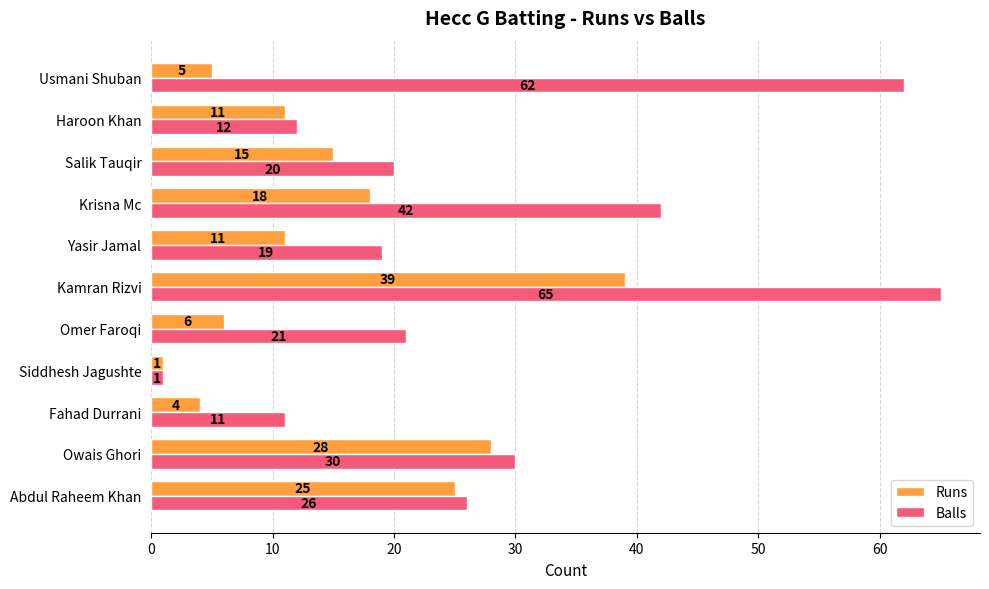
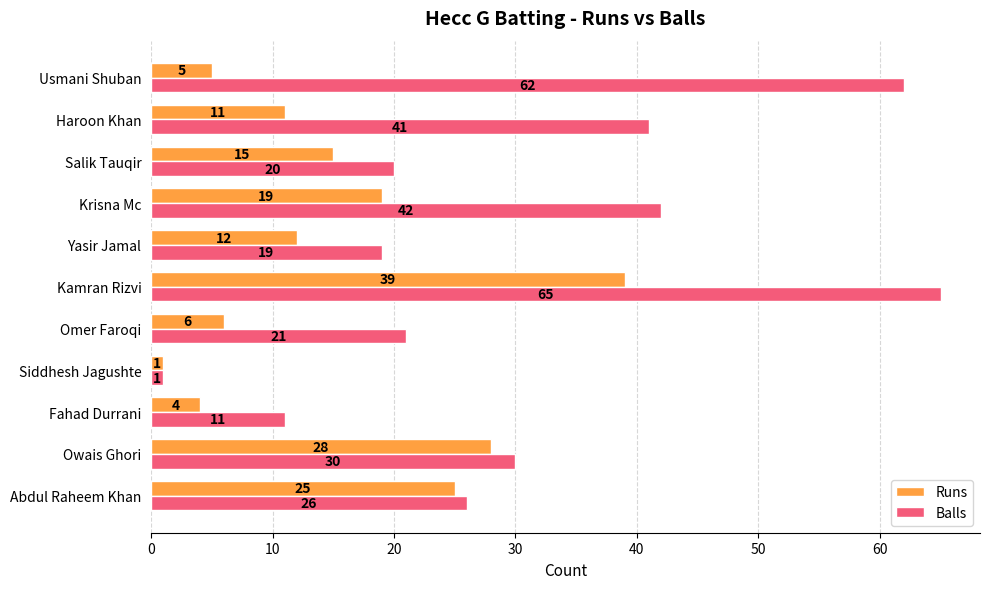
Balls, Haroon Khan: 12 -> 41
Runs, Krisna Mc: 18 -> 19
Runs, Yasir Jamal: 11 -> 12
